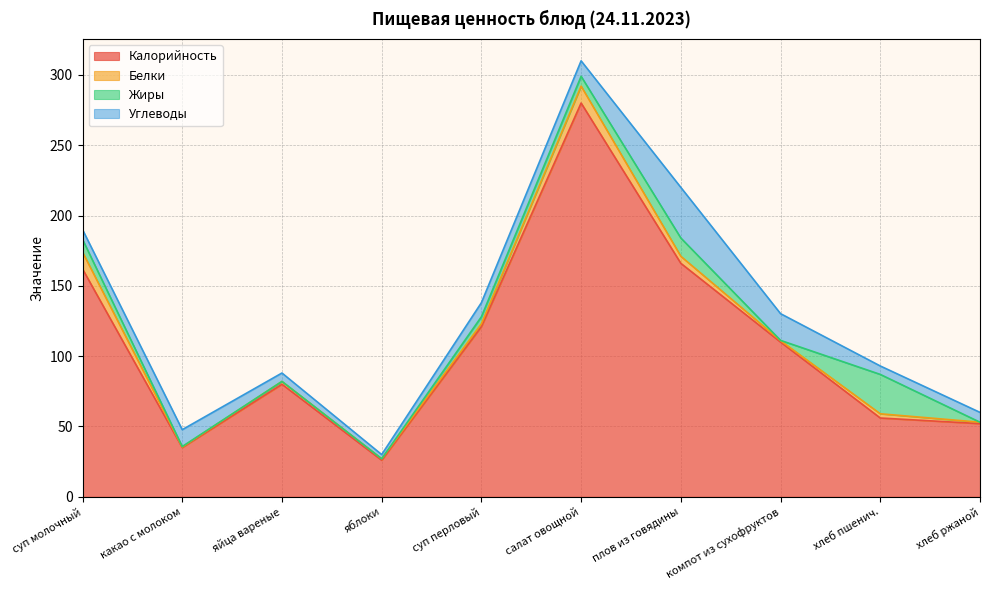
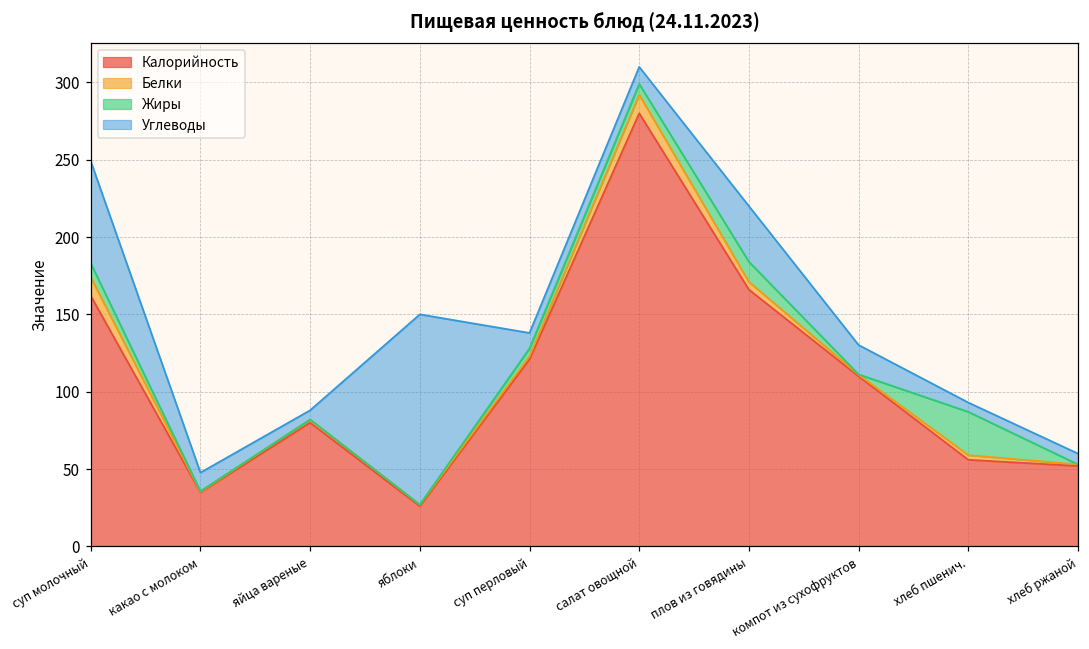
Углеводы, суп молочный: 7 -> 66
Углеводы, яблоки: 3 -> 123
